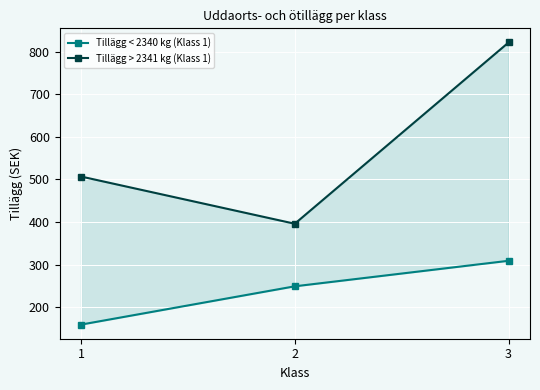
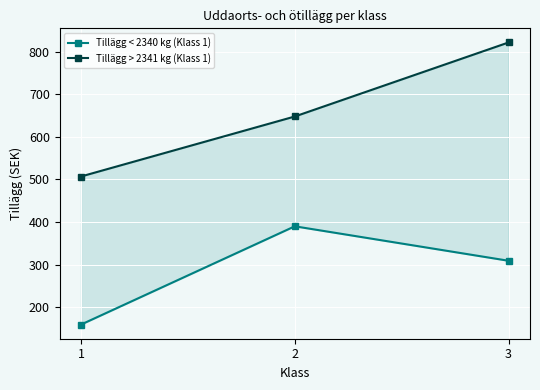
Tillägg < 2340 kg (Klass 1), 2: 250 -> 390
Tillägg > 2341 kg (Klass 1), 2: 400 -> 650
